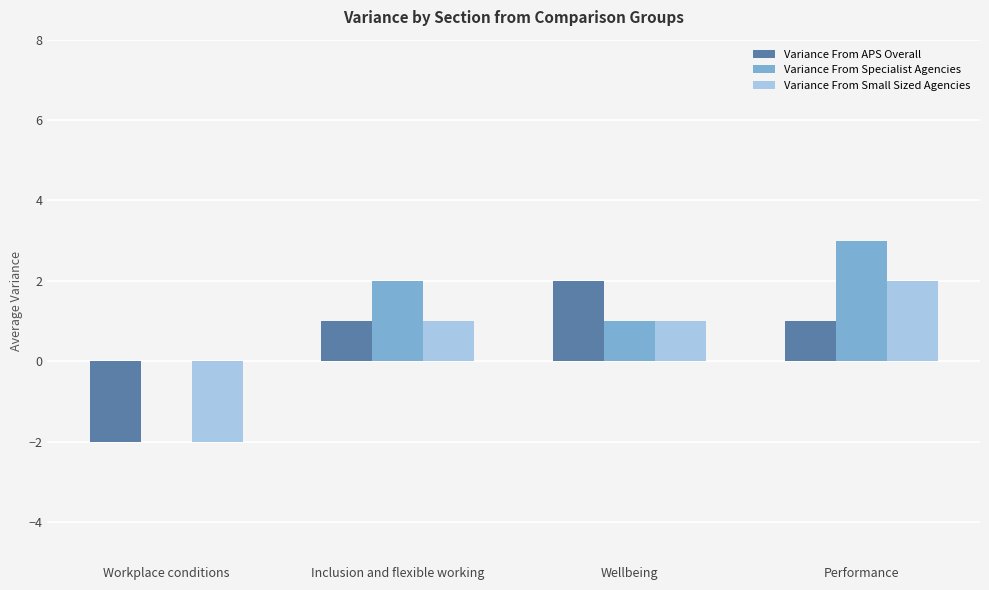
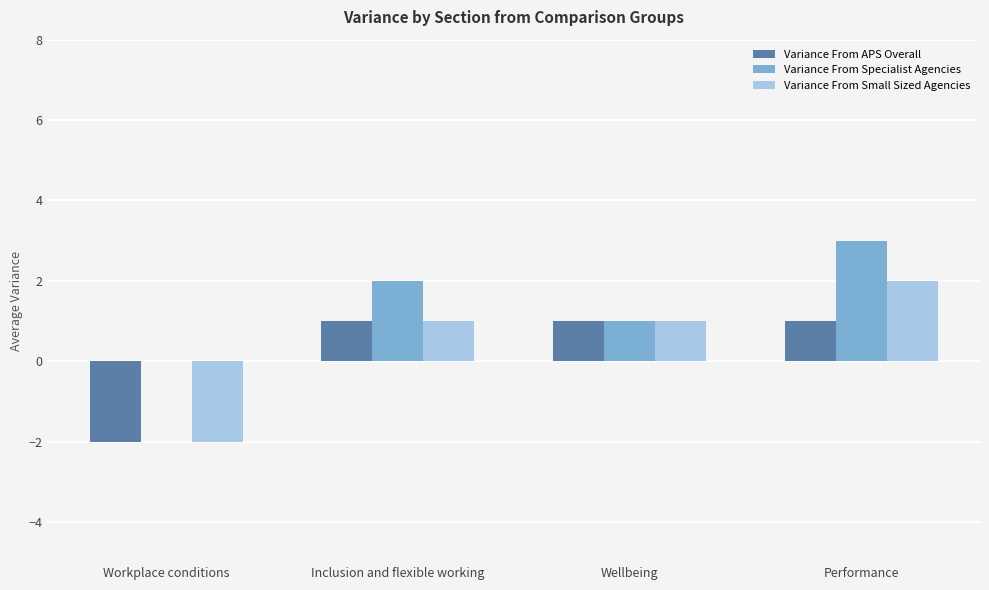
Variance From APS Overall, Wellbeing: 2 -> 1
